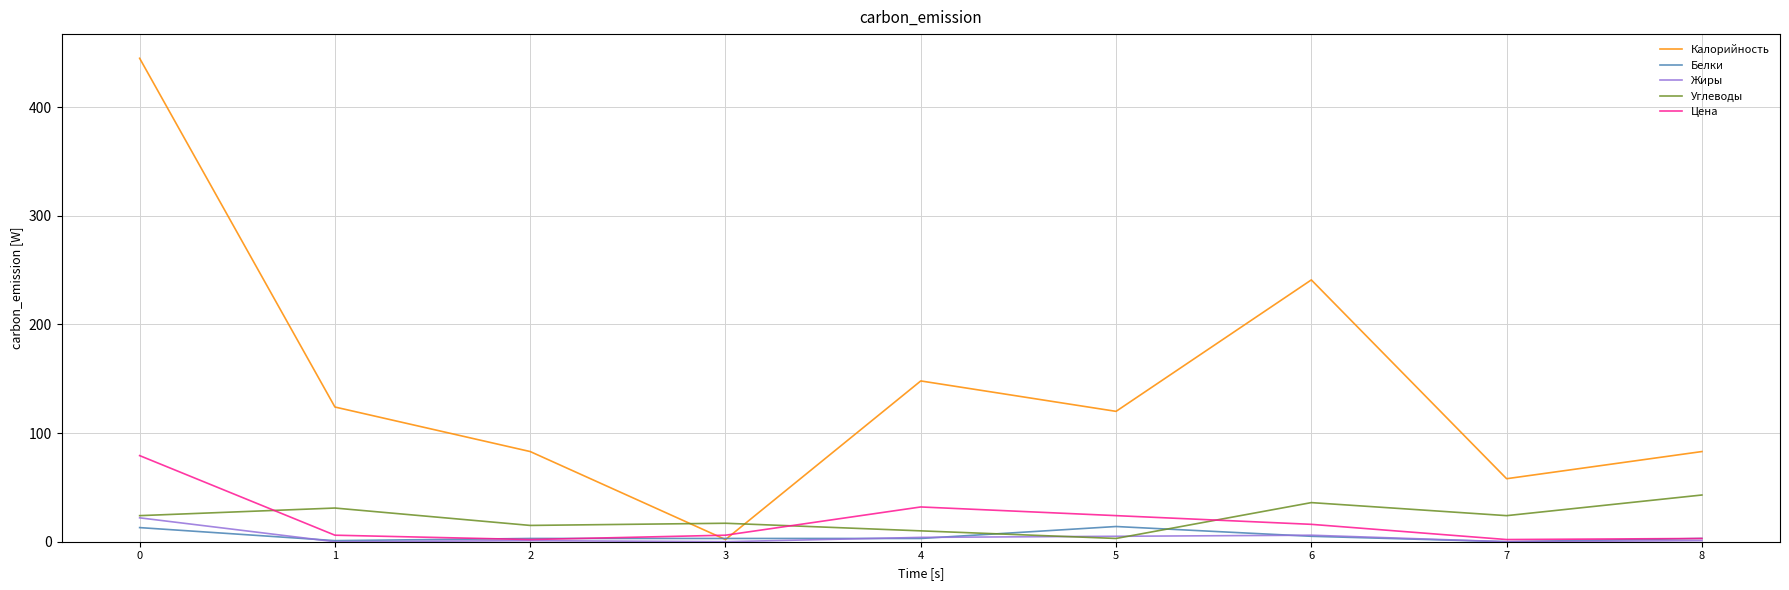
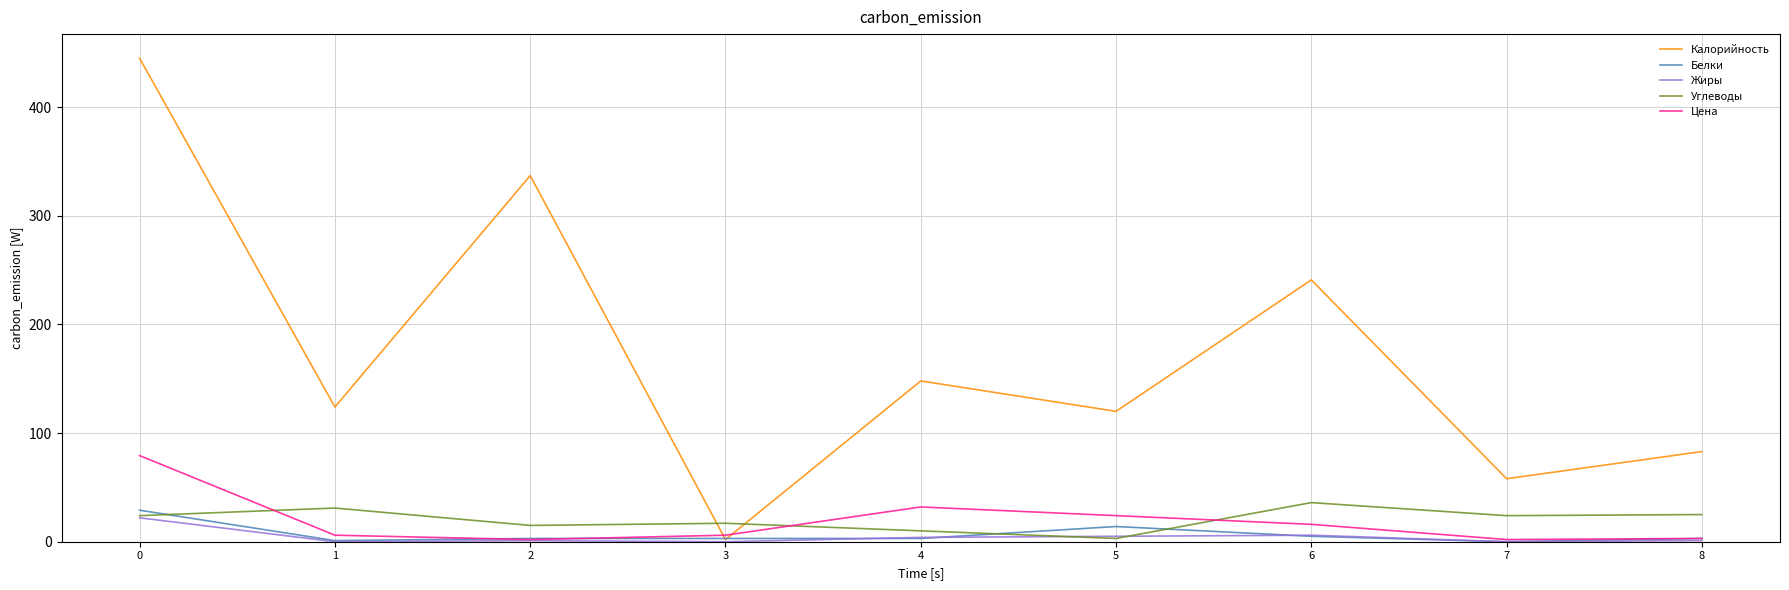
Белки, 0: 13 -> 29
Калорийность, 2: 83 -> 337
Углеводы, 8: 43 -> 25
